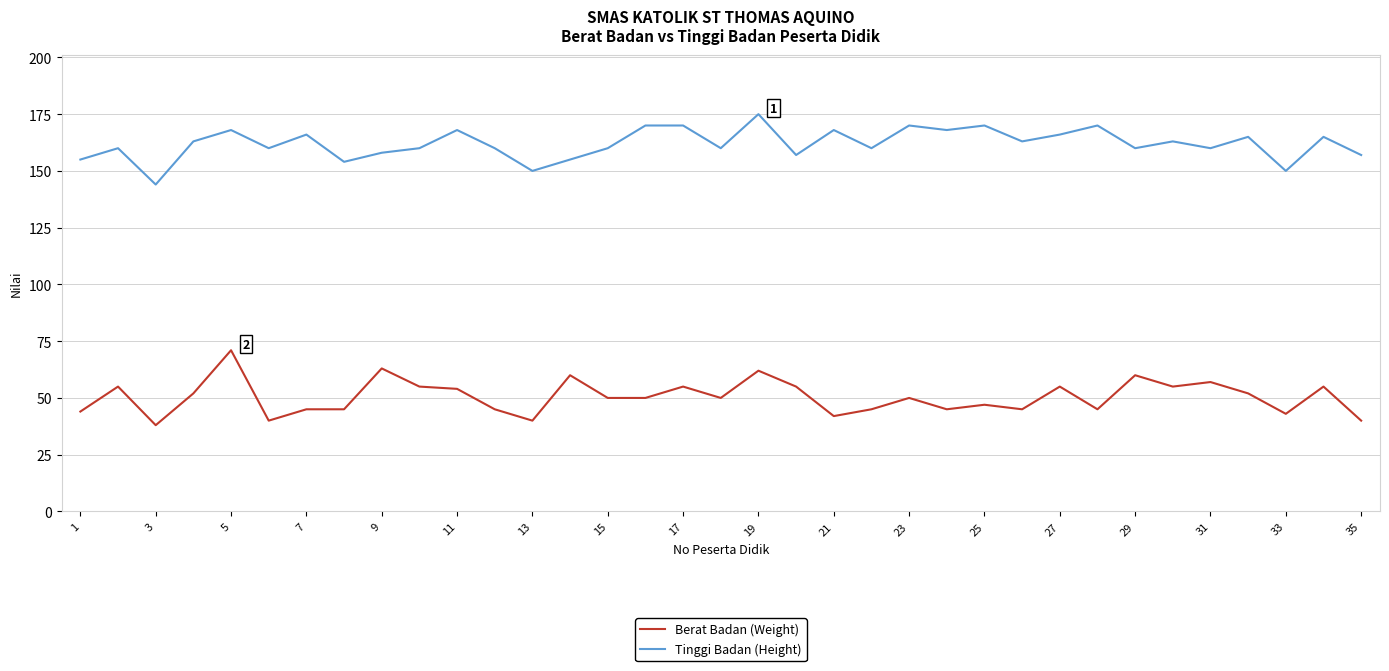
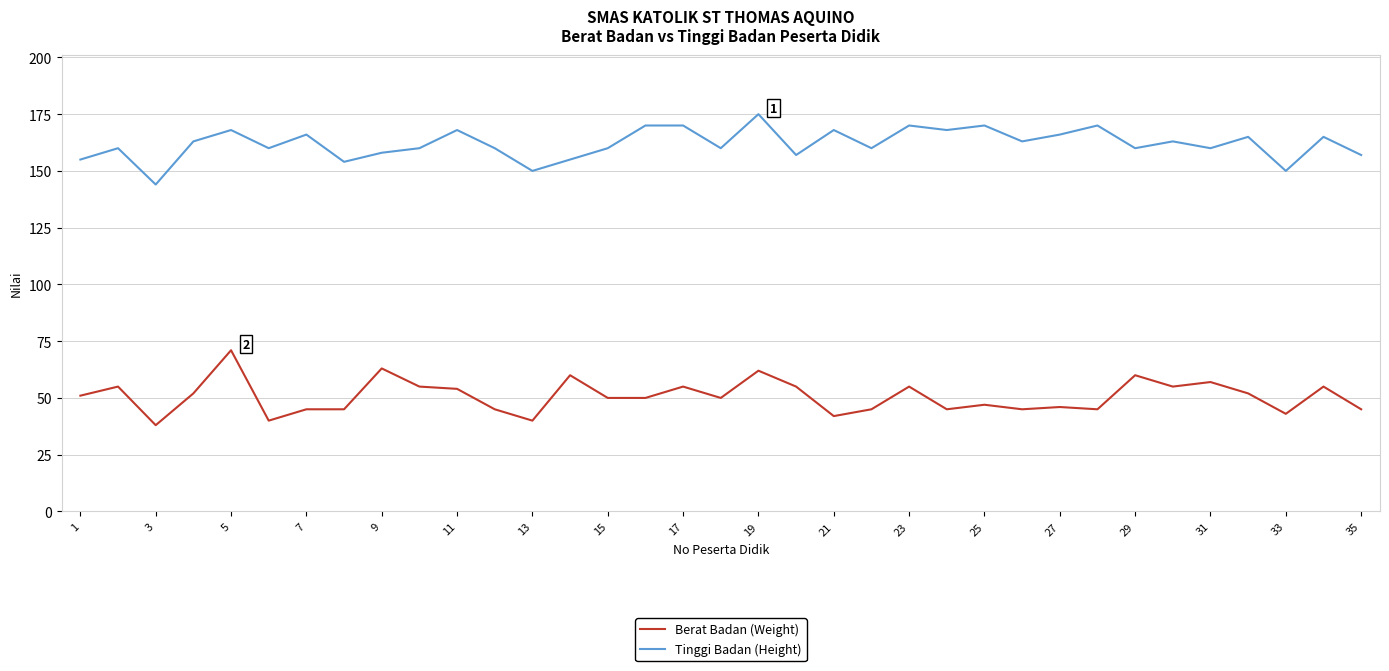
Berat Badan (Weight), 1: 44 -> 51
Berat Badan (Weight), 23: 50 -> 55
Berat Badan (Weight), 27: 55 -> 46
Berat Badan (Weight), 35: 40 -> 45
